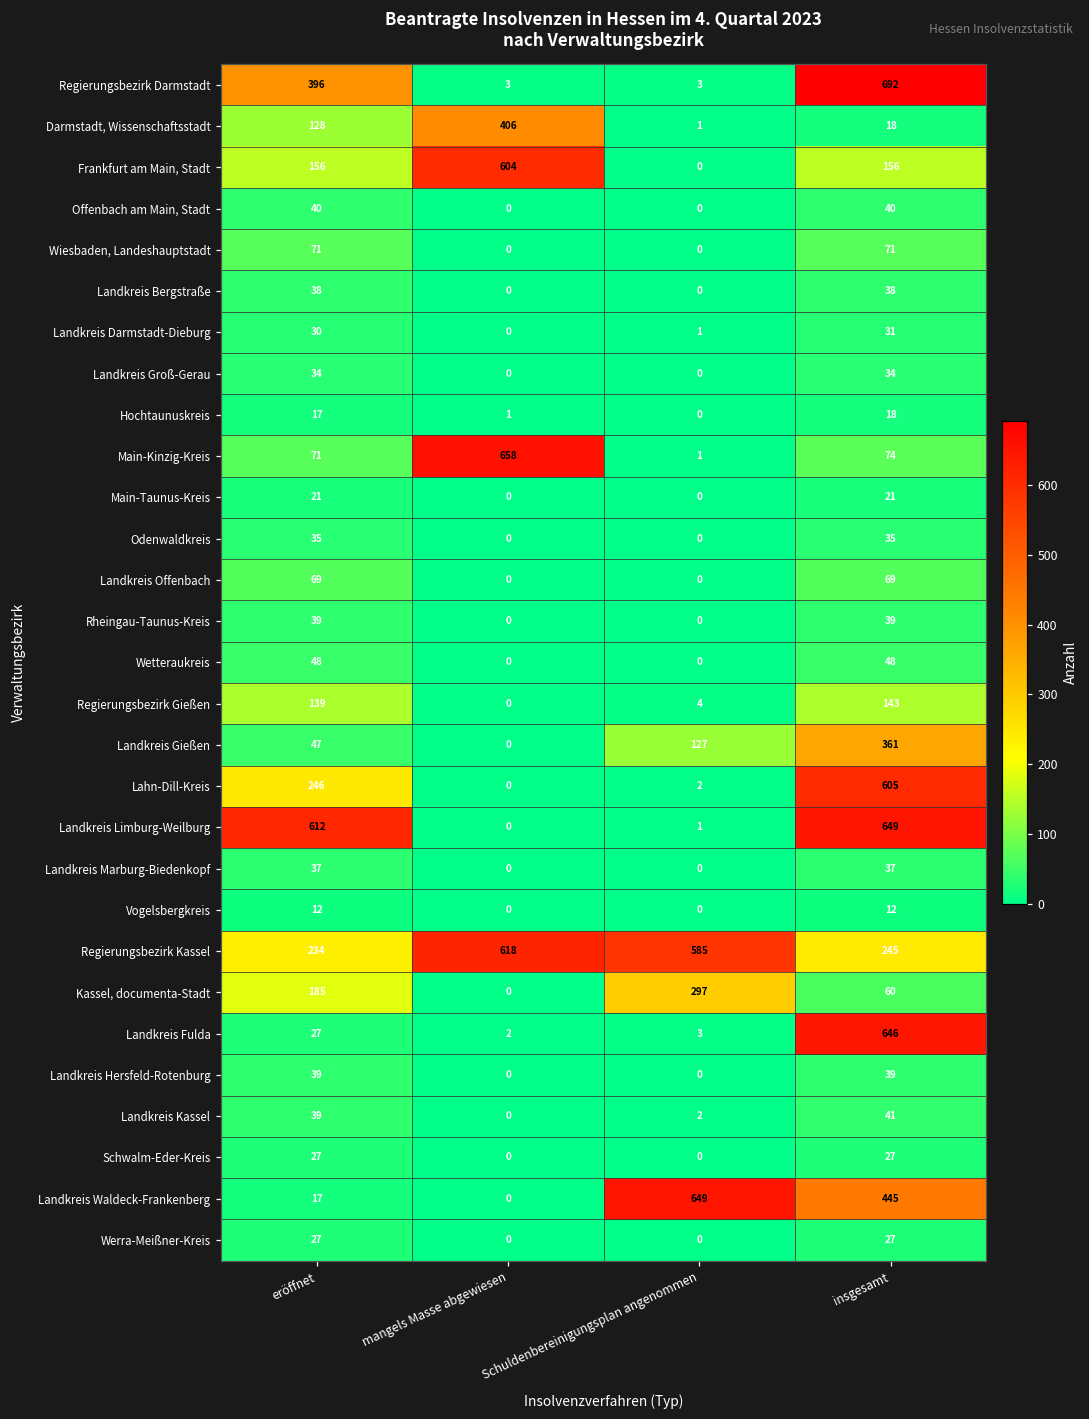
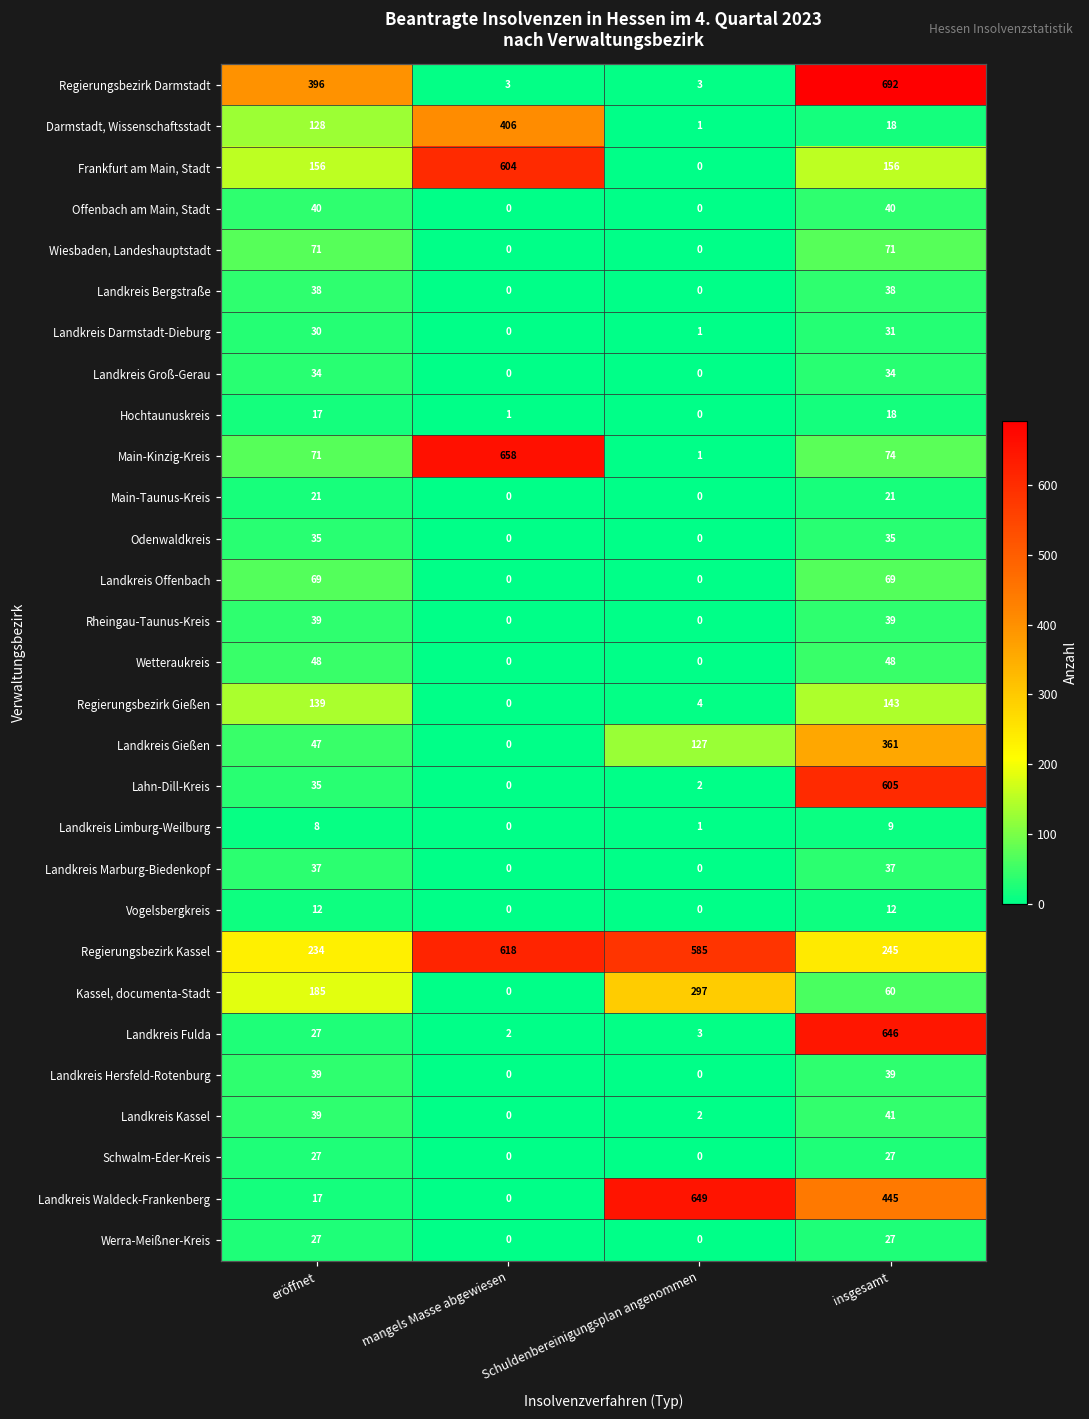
Lahn-Dill-Kreis, eröffnet: 246 -> 35
Landkreis Limburg-Weilburg, eröffnet: 612 -> 8
Landkreis Limburg-Weilburg, insgesamt: 649 -> 9
